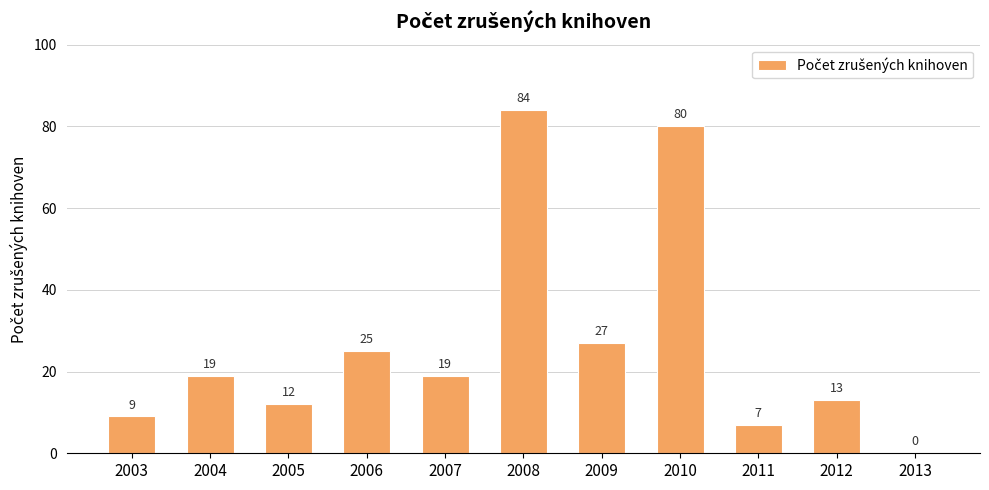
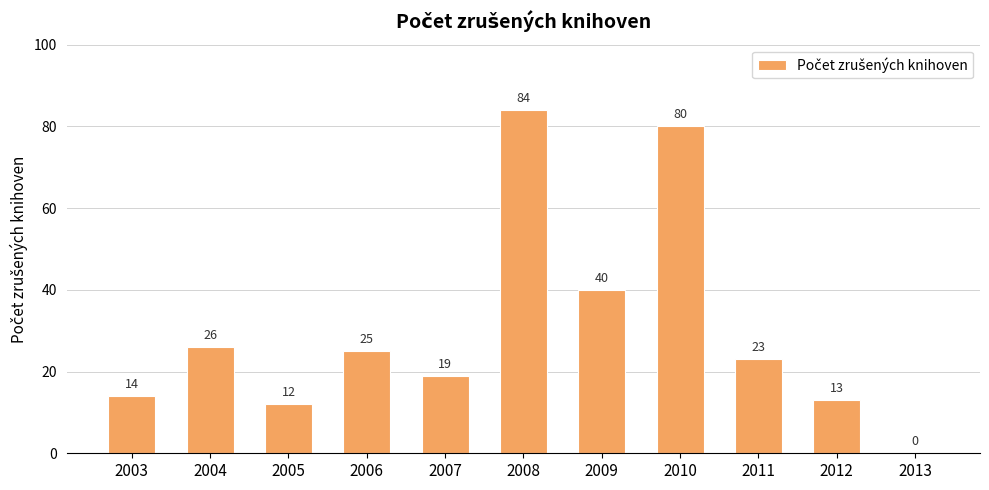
2003: 9 -> 14
2004: 19 -> 26
2009: 27 -> 40
2011: 7 -> 23
